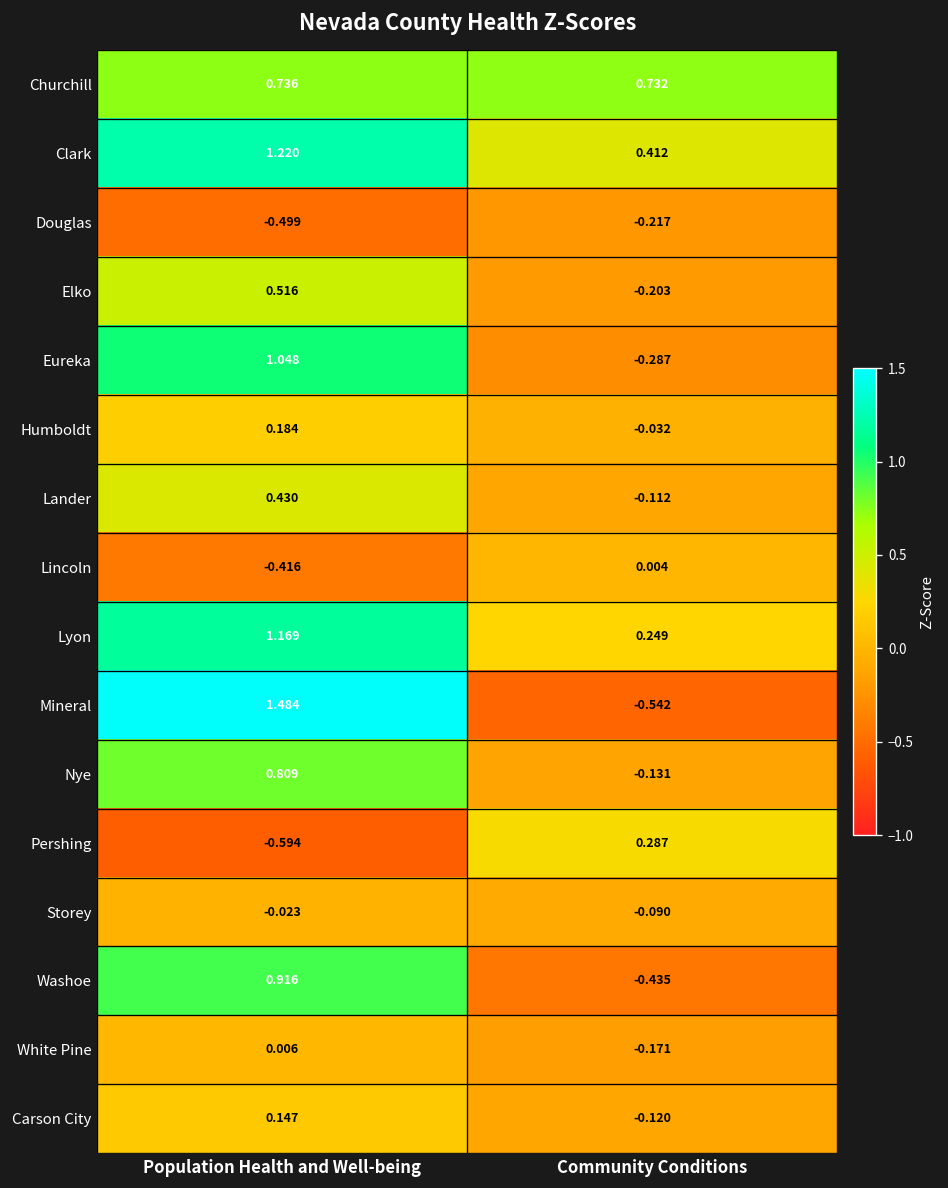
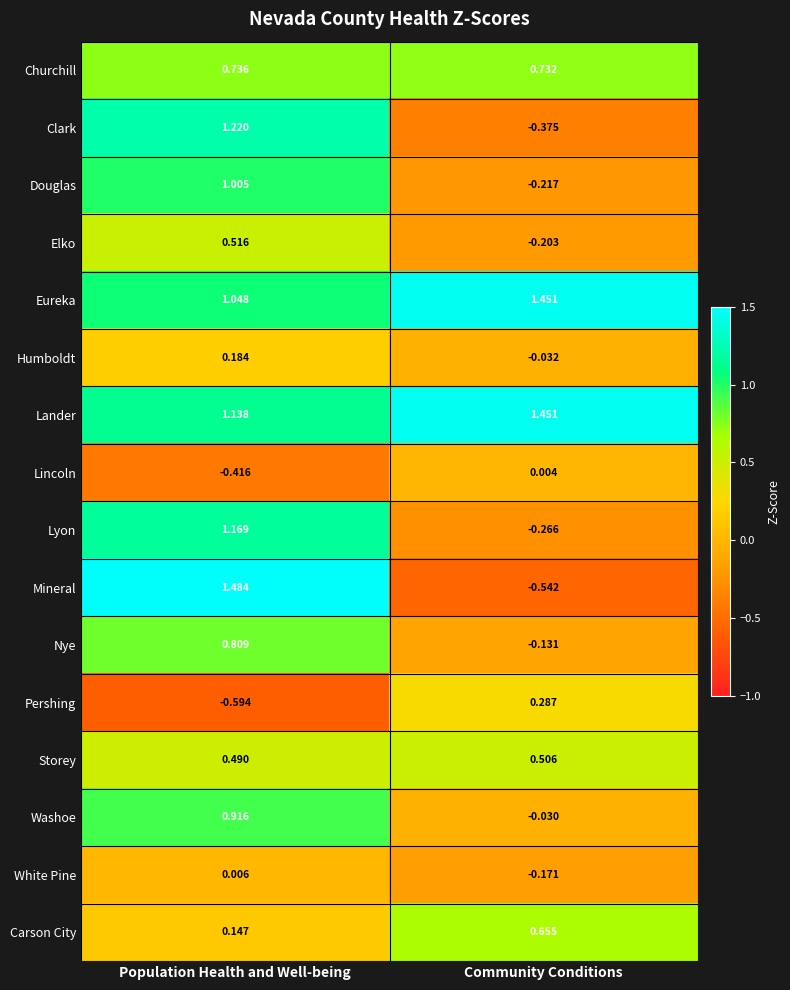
Clark, Community Conditions: 0.412 -> -0.375
Douglas, Population Health and Well-being: -0.499 -> 1.005
Eureka, Community Conditions: -0.287 -> 1.451
Lander, Population Health and Well-being: 0.430 -> 1.138
Lander, Community Conditions: -0.112 -> 1.451
Lyon, Community Conditions: 0.249 -> -0.266
Storey, Population Health and Well-being: -0.023 -> 0.490
Storey, Community Conditions: -0.090 -> 0.506
Washoe, Community Conditions: -0.435 -> -0.030
Carson City, Community Conditions: -0.120 -> 0.655
